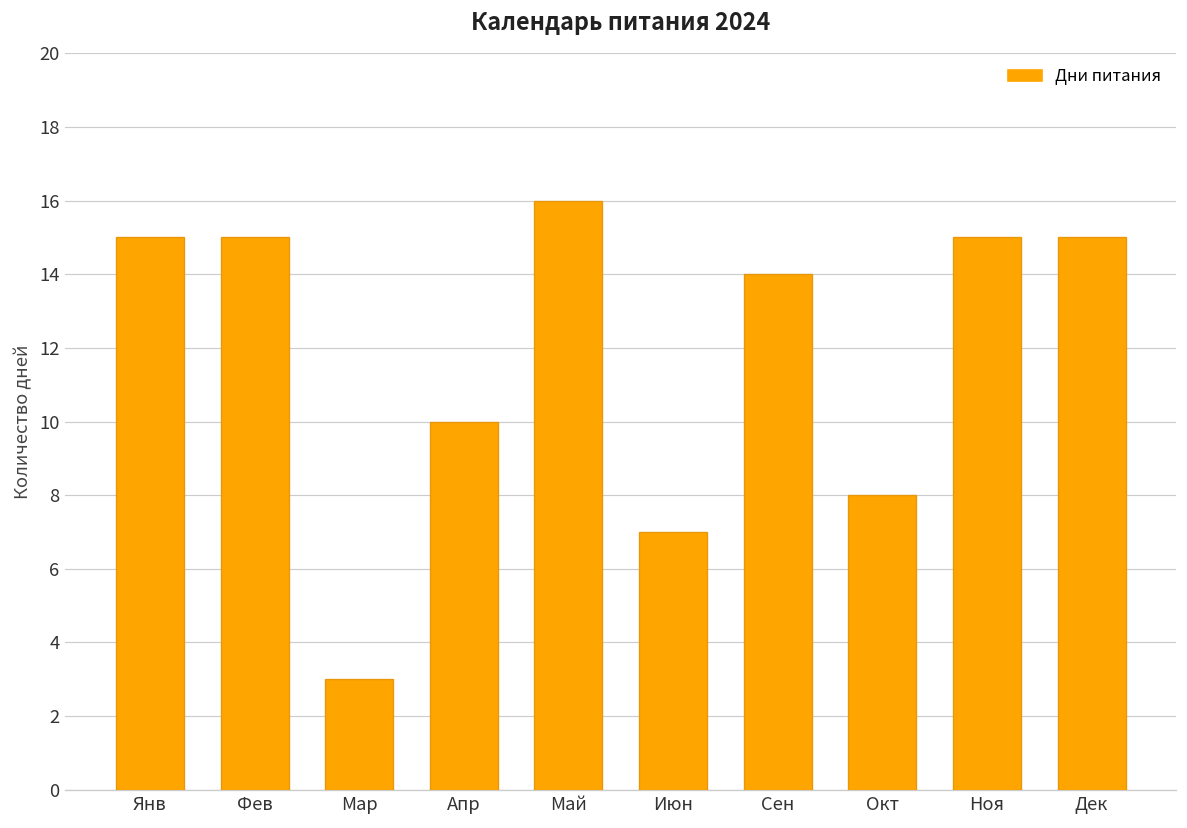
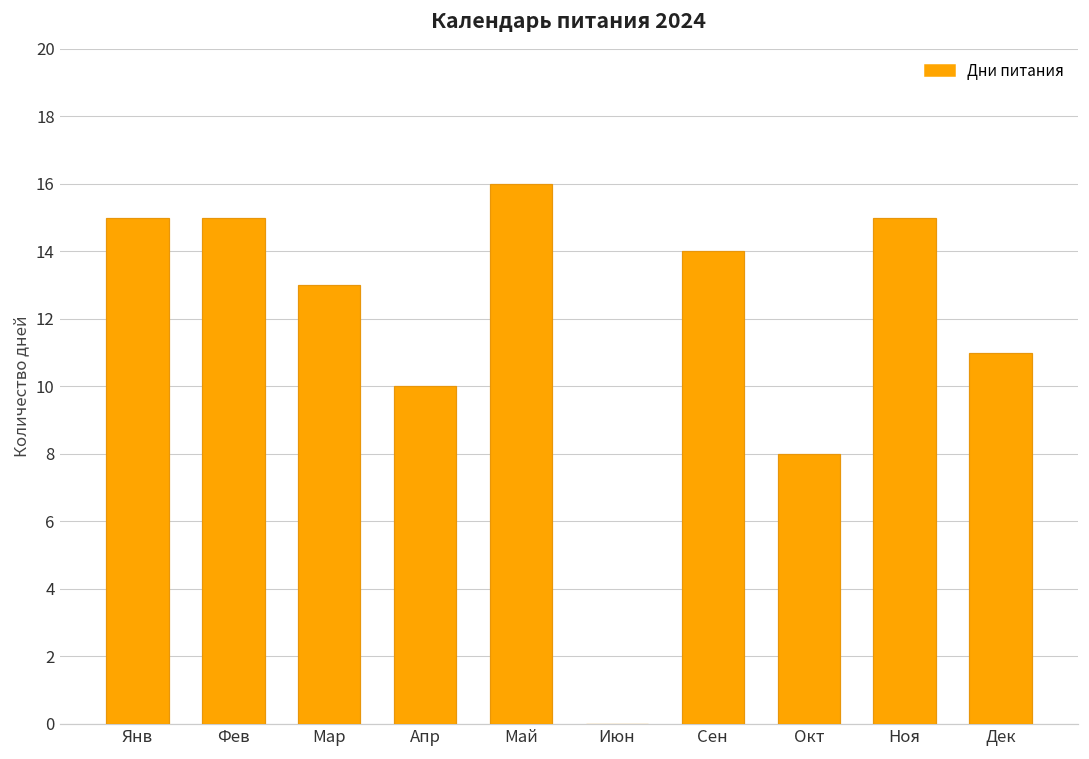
Мар: 3 -> 13
Июн: 7 -> 0
Дек: 15 -> 11
